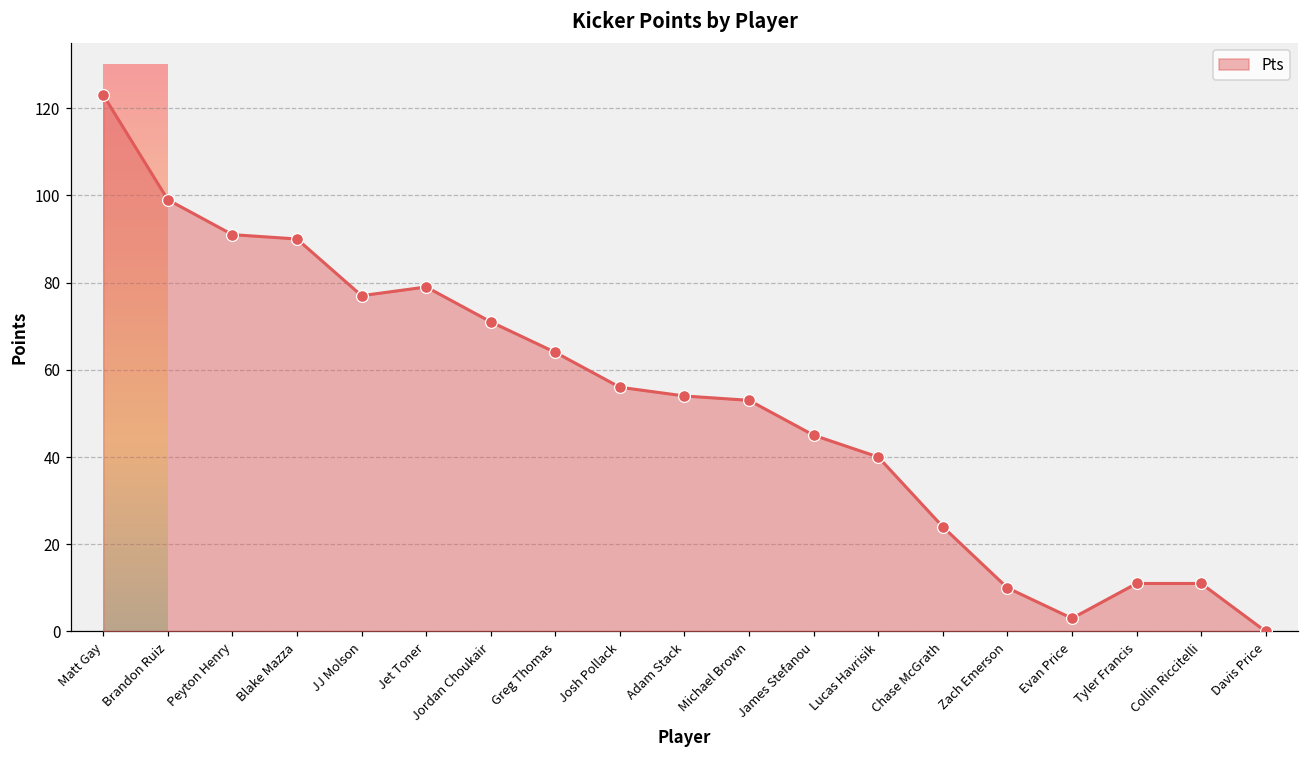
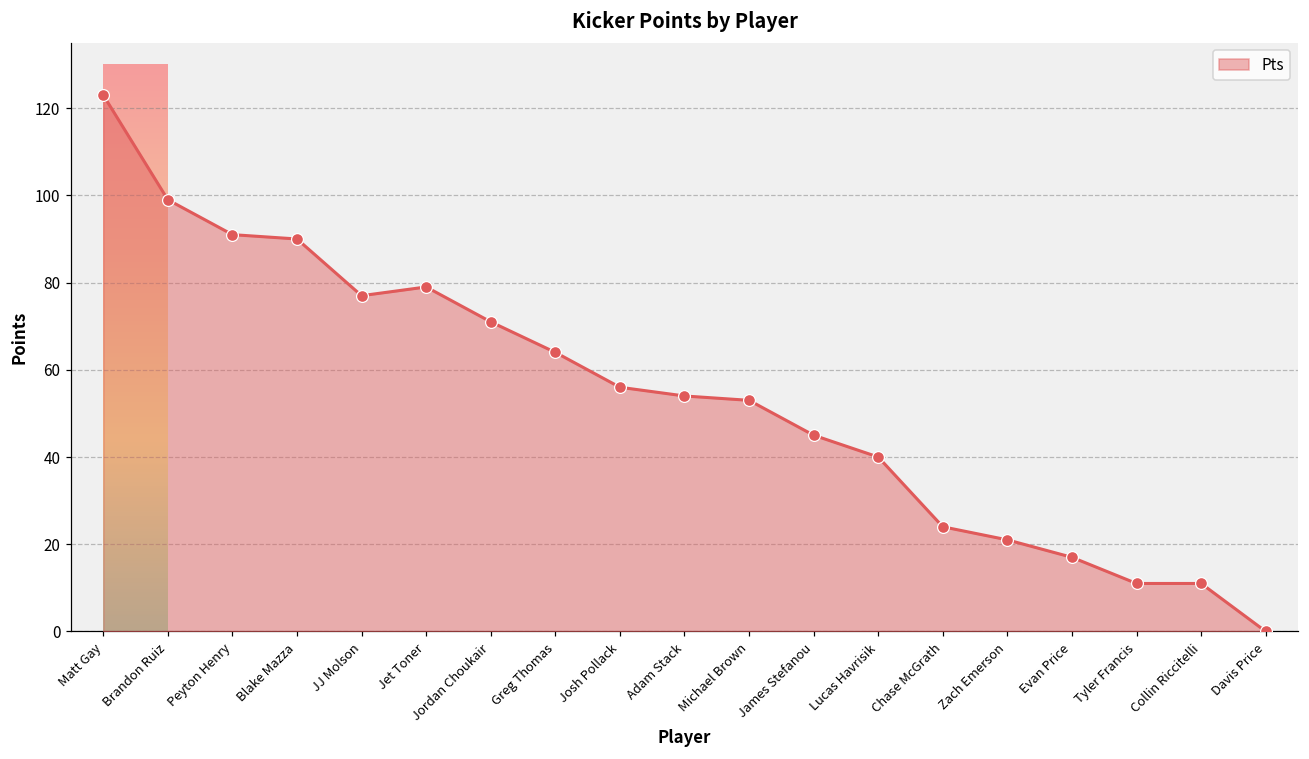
Zach Emerson: 10 -> 21
Evan Price: 3 -> 17
